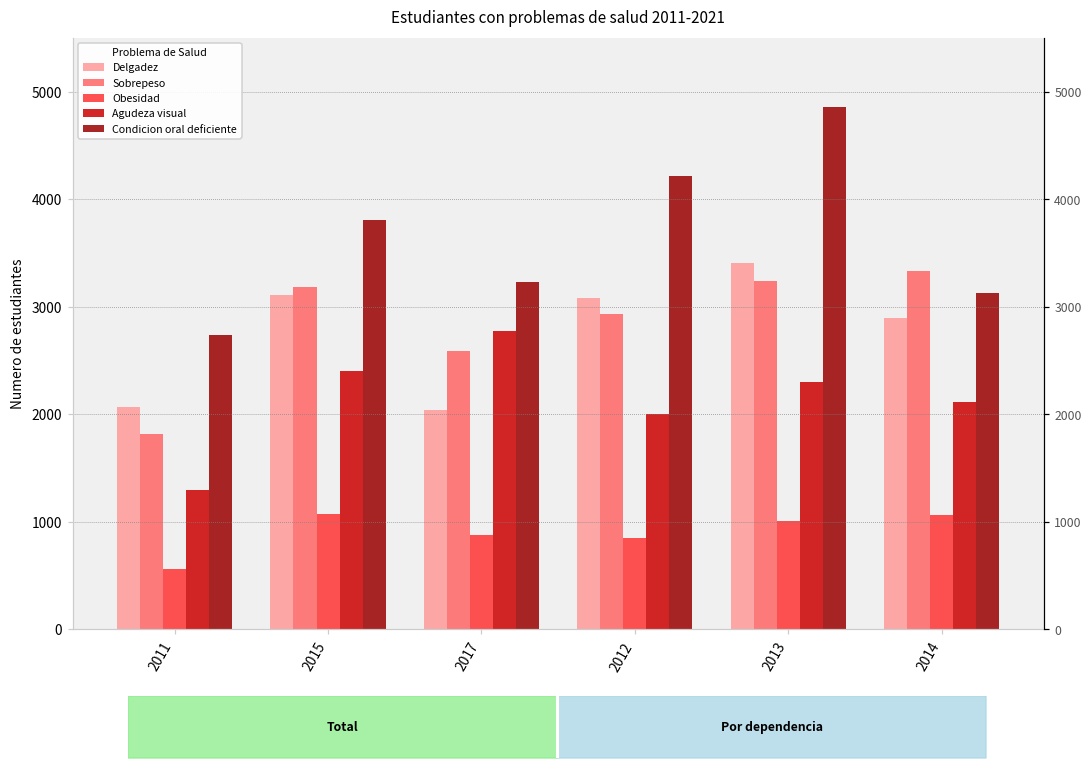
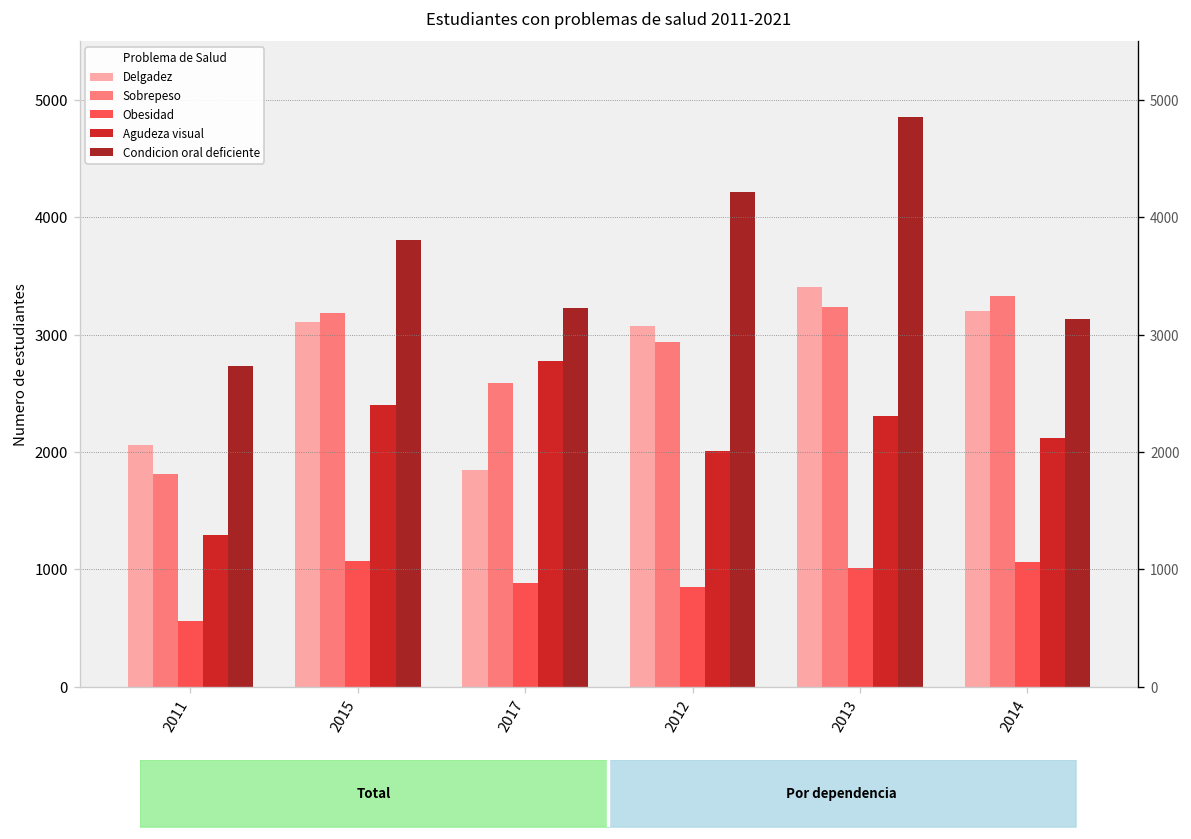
Delgadez, 2017: 2000 -> 1800
Delgadez, 2014: 2900 -> 3200
